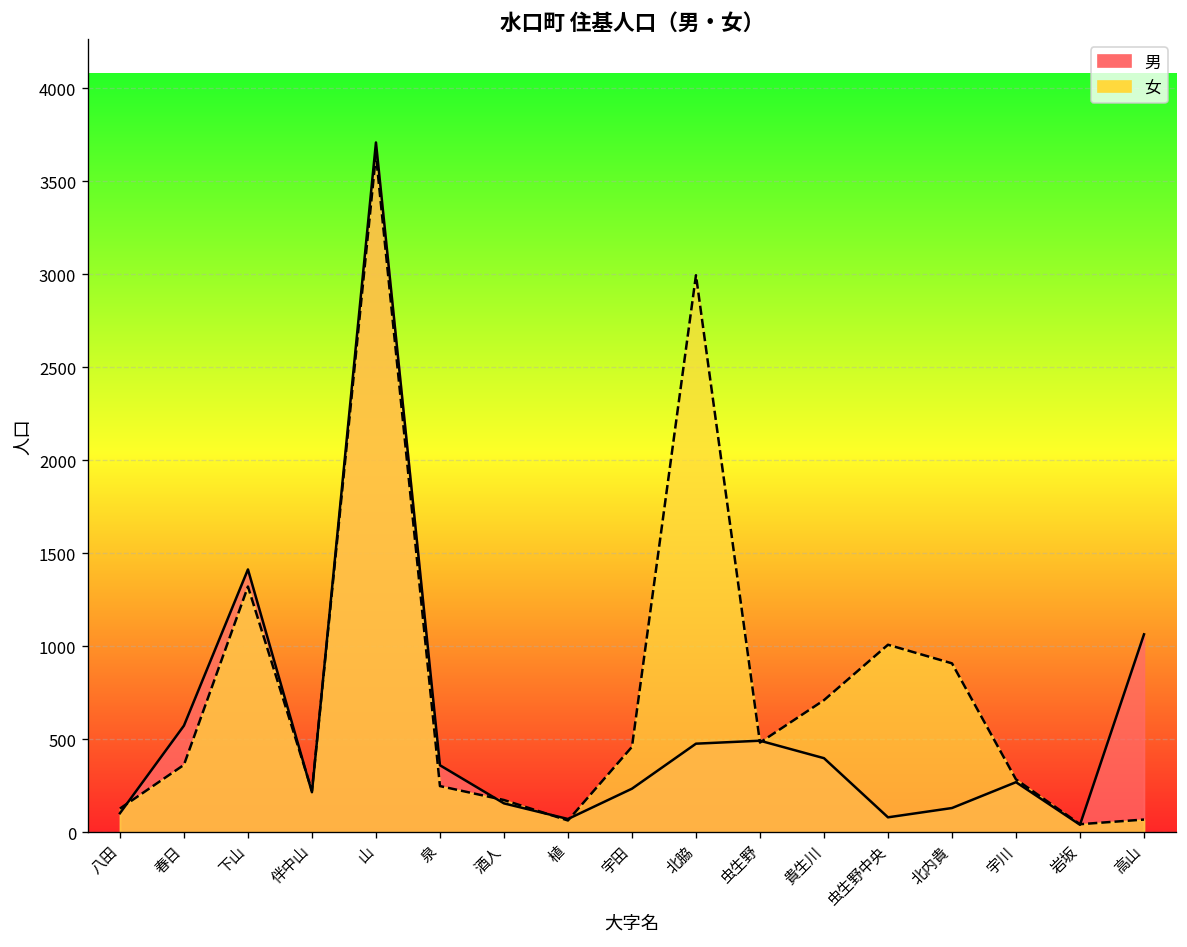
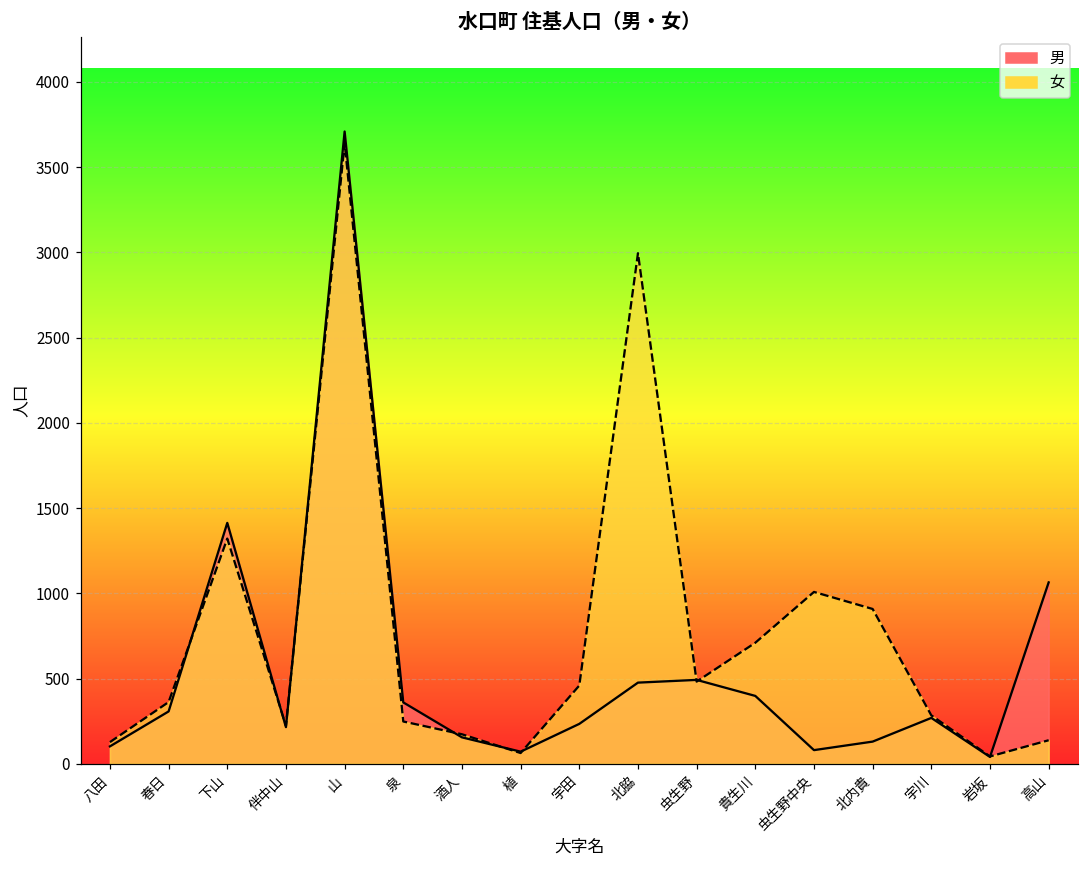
男, 春日: 570 -> 310
女, 高山: 70 -> 140
